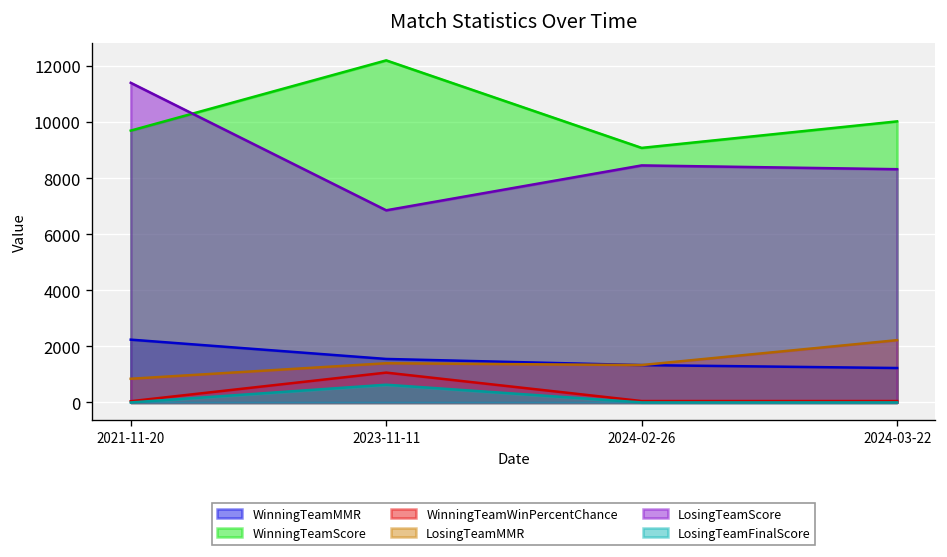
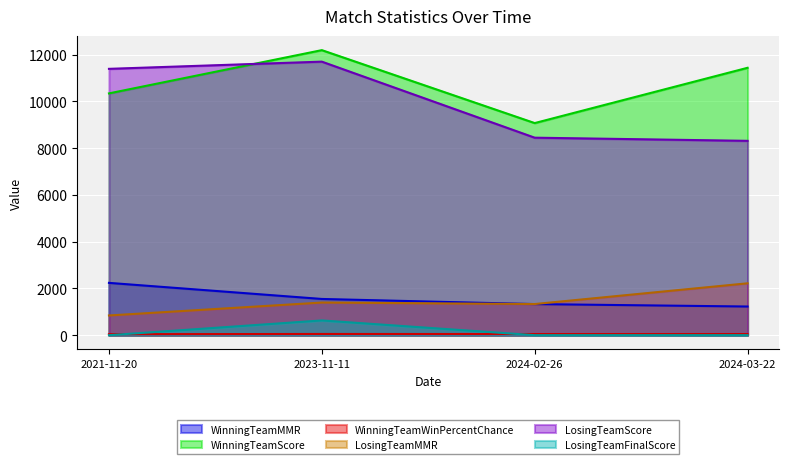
WinningTeamScore, 2021-11-20: 9700 -> 10300
WinningTeamWinPercentChance, 2023-11-11: 1100 -> 100
LosingTeamScore, 2023-11-11: 6900 -> 11700
WinningTeamScore, 2024-03-22: 10000 -> 11400
